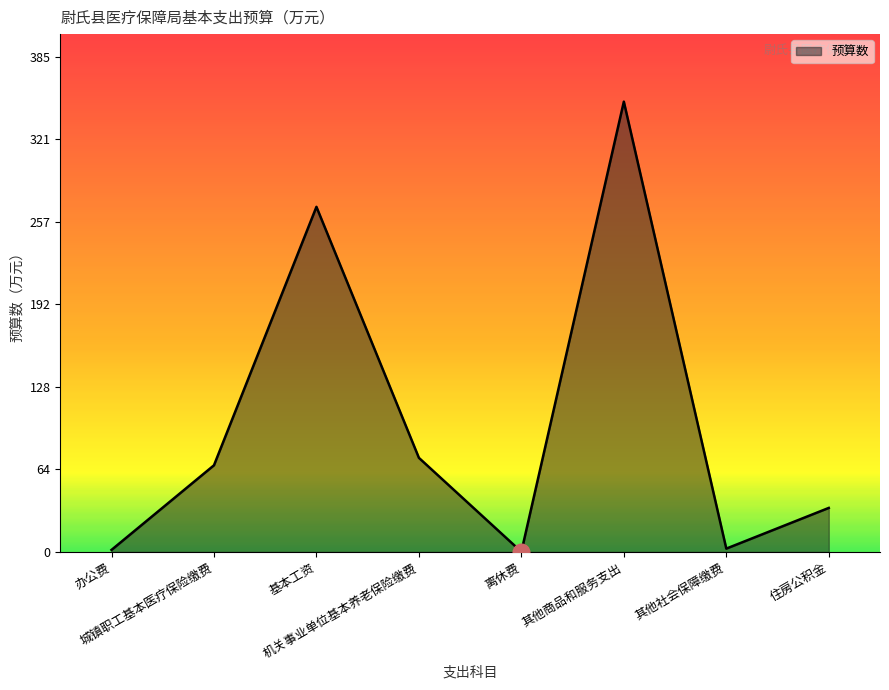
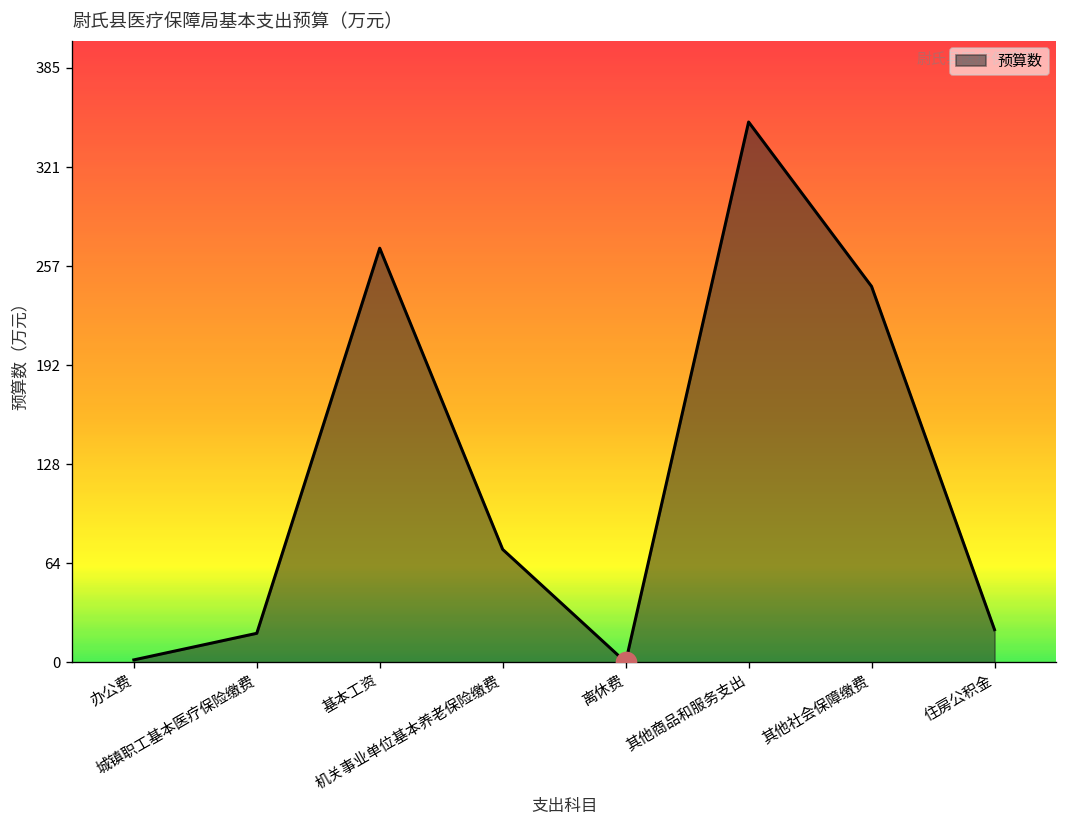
预算数, 城镇职工基本医疗保险缴费: 67 -> 19
预算数, 其他社会保障缴费: 3 -> 243
预算数, 住房公积金: 34 -> 21
